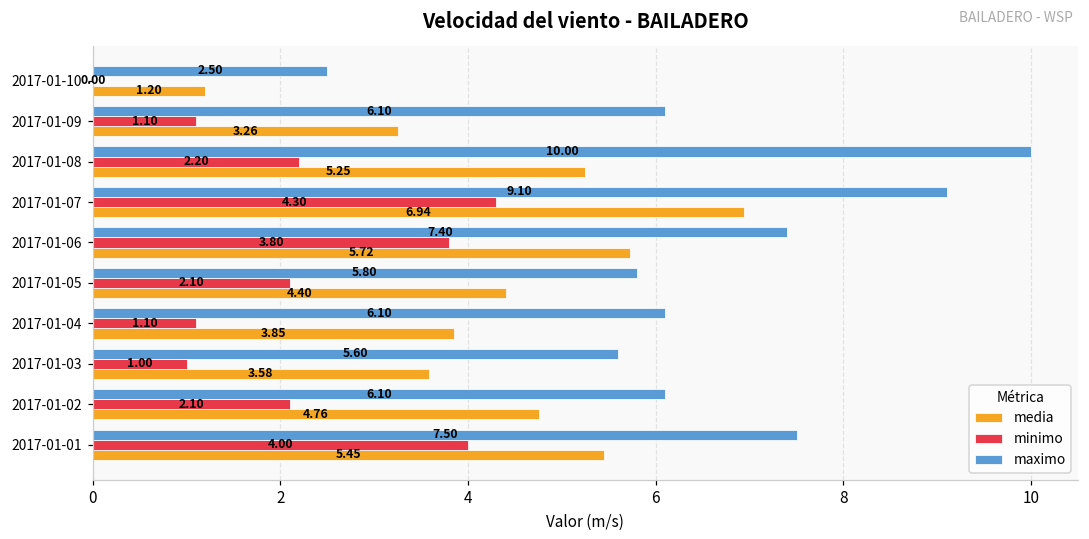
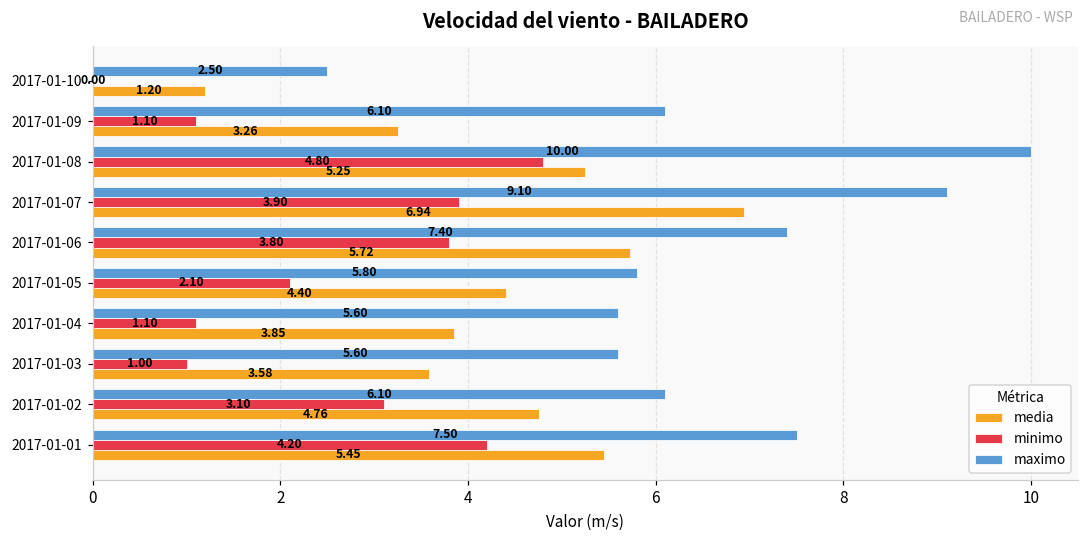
minimo, 2017-01-08: 2.20 -> 4.80
minimo, 2017-01-07: 4.30 -> 3.90
maximo, 2017-01-04: 6.10 -> 5.60
minimo, 2017-01-02: 2.10 -> 3.10
minimo, 2017-01-01: 4.00 -> 4.20
